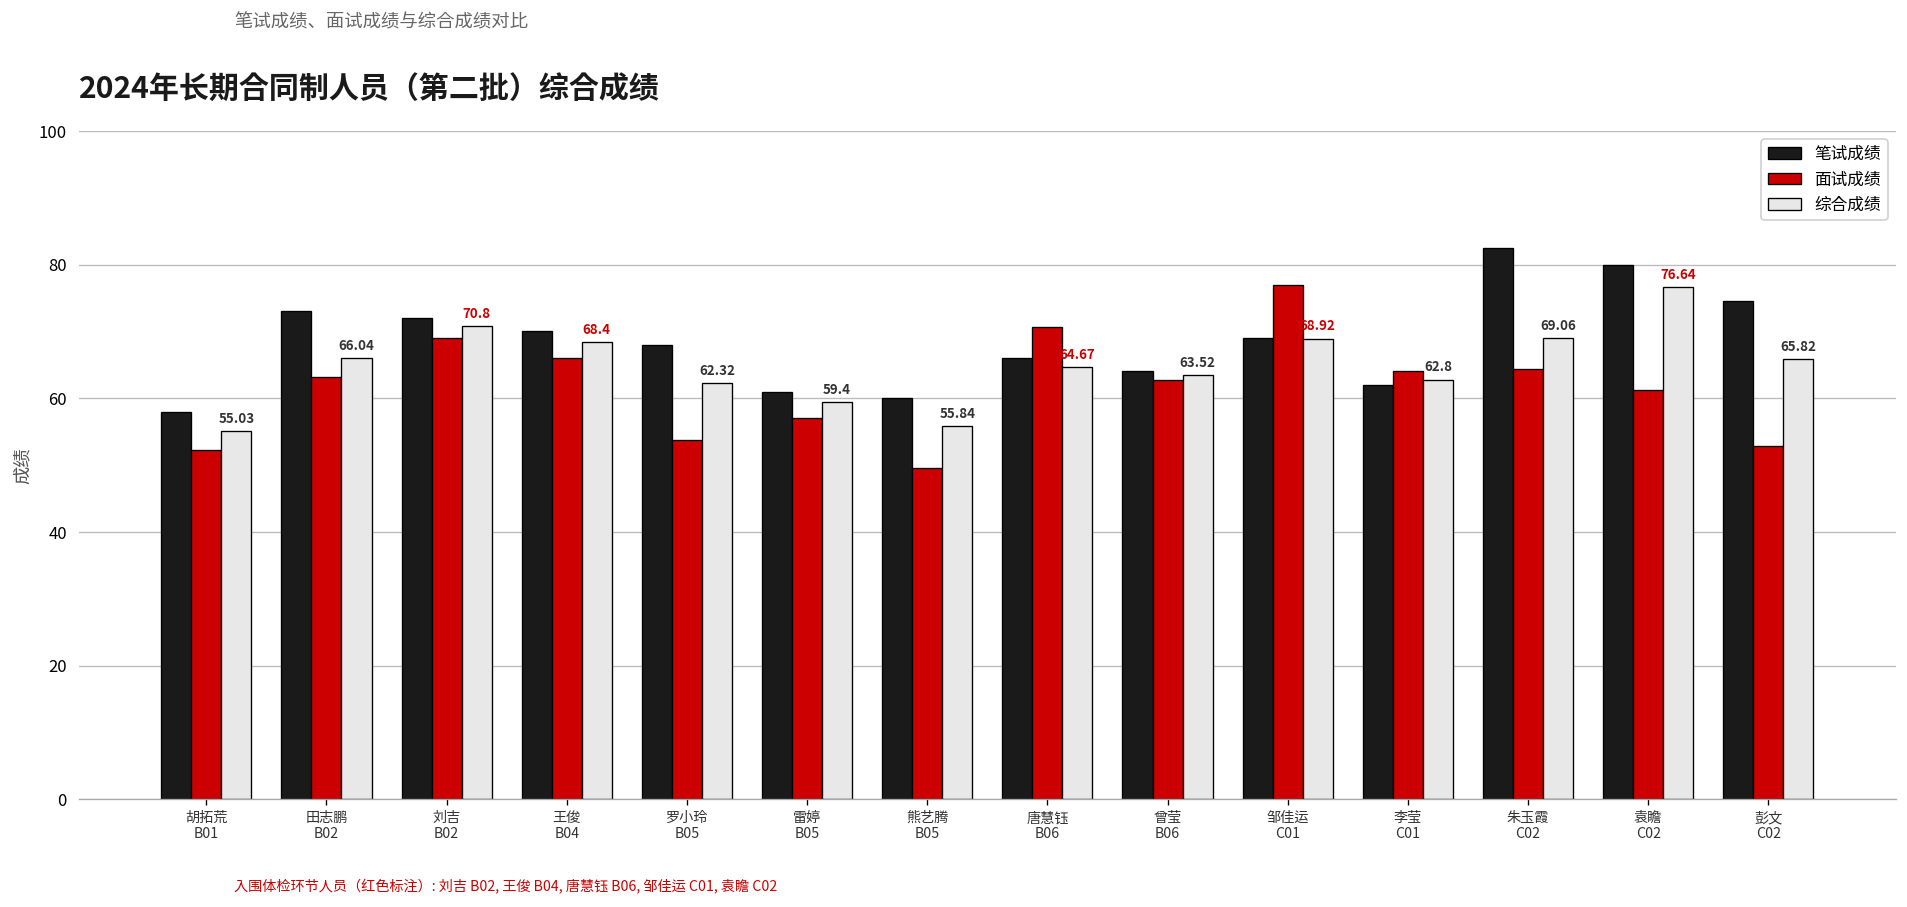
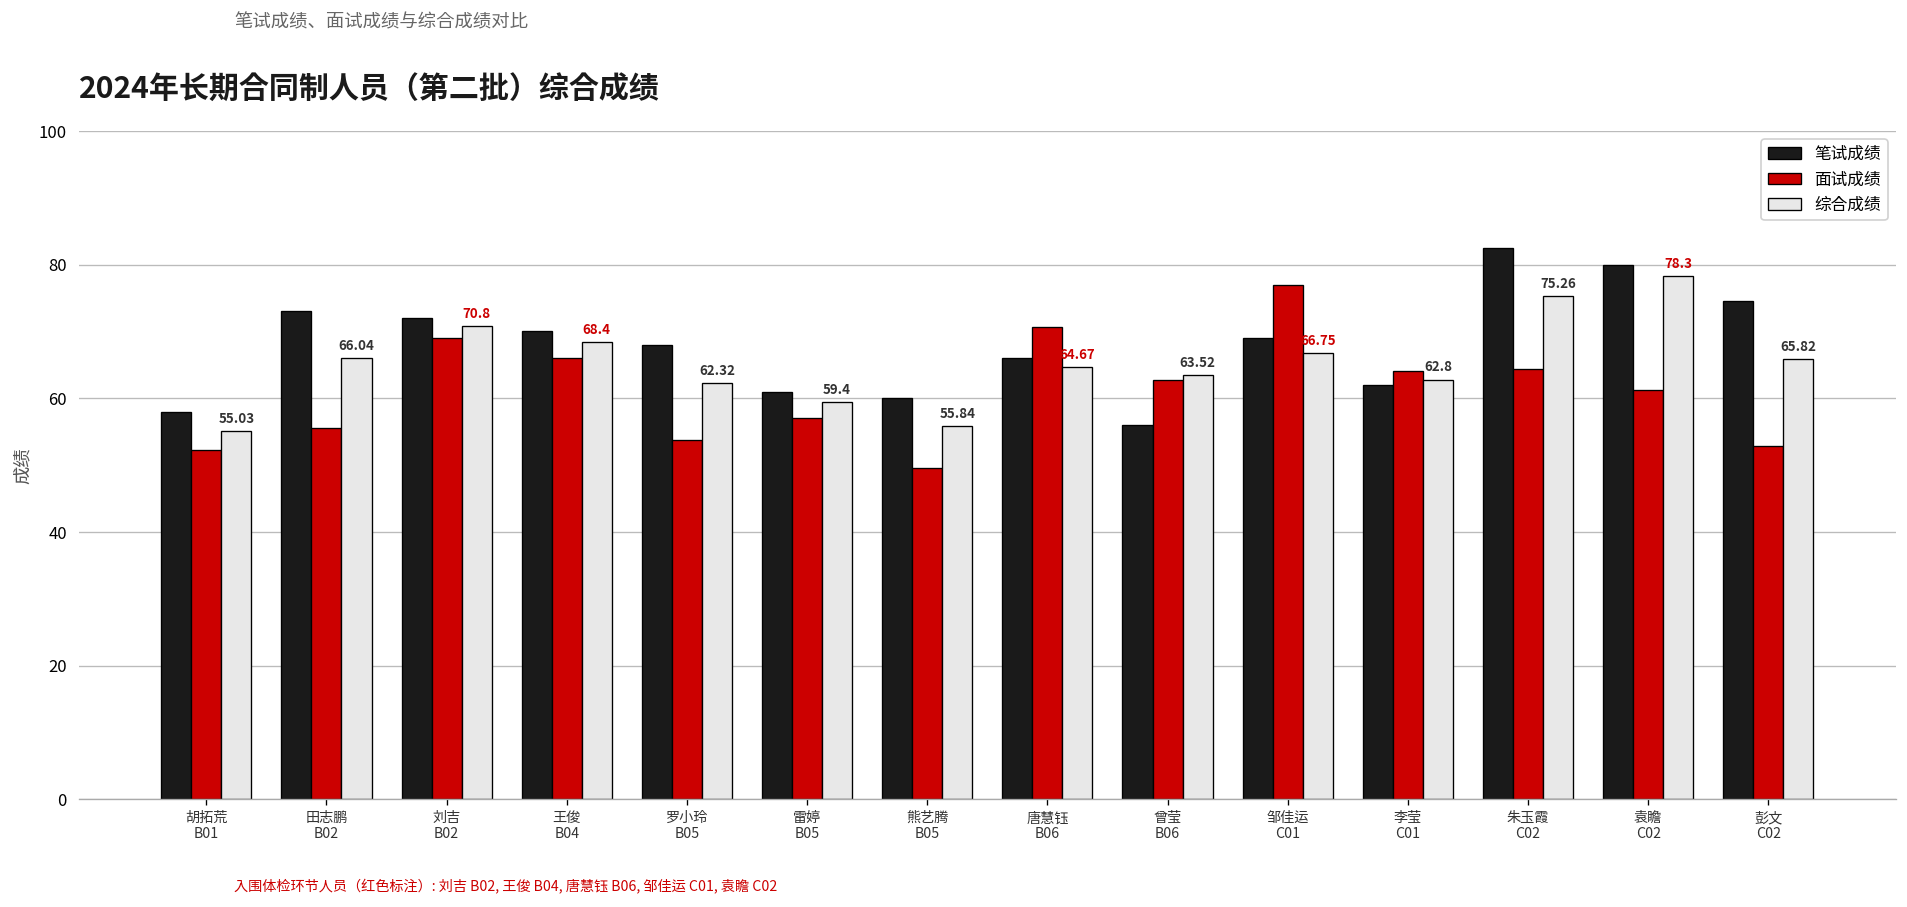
面试成绩, 田志鹏 B02: 63 -> 56
笔试成绩, 曾莹 B06: 64 -> 56
综合成绩, 邹佳运 C01: 68.92 -> 66.75
综合成绩, 朱玉霞 C02: 69.06 -> 75.26
综合成绩, 袁瞻 C02: 76.64 -> 78.3
